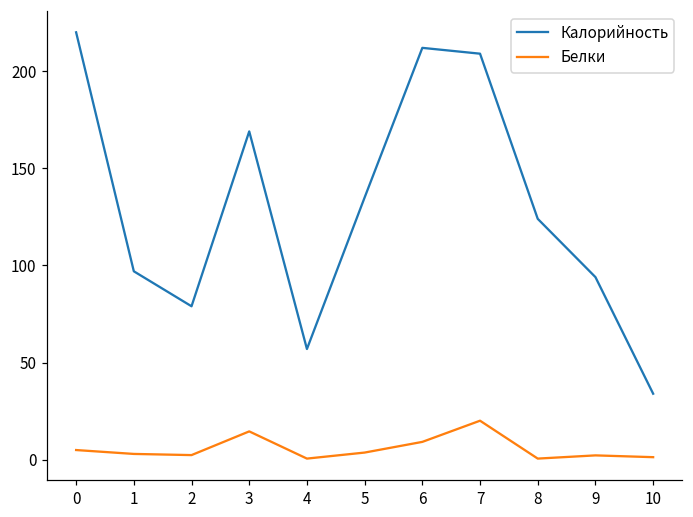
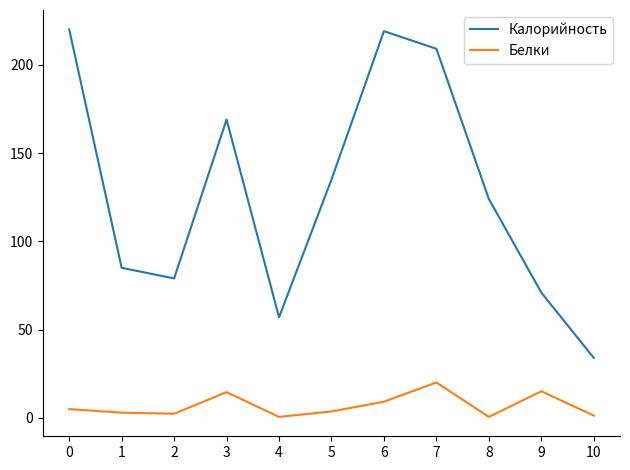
Калорийность, 1: 97 -> 85
Калорийность, 6: 212 -> 219
Калорийность, 9: 94 -> 71
Белки, 9: 2 -> 15
